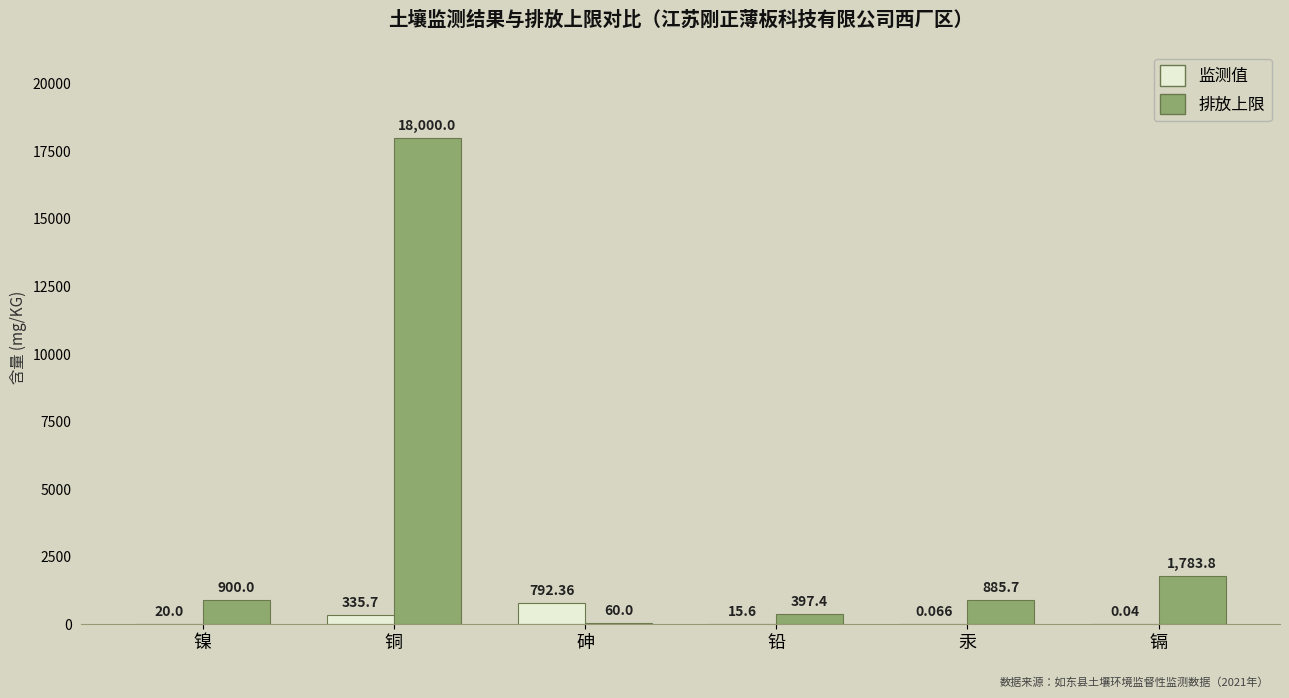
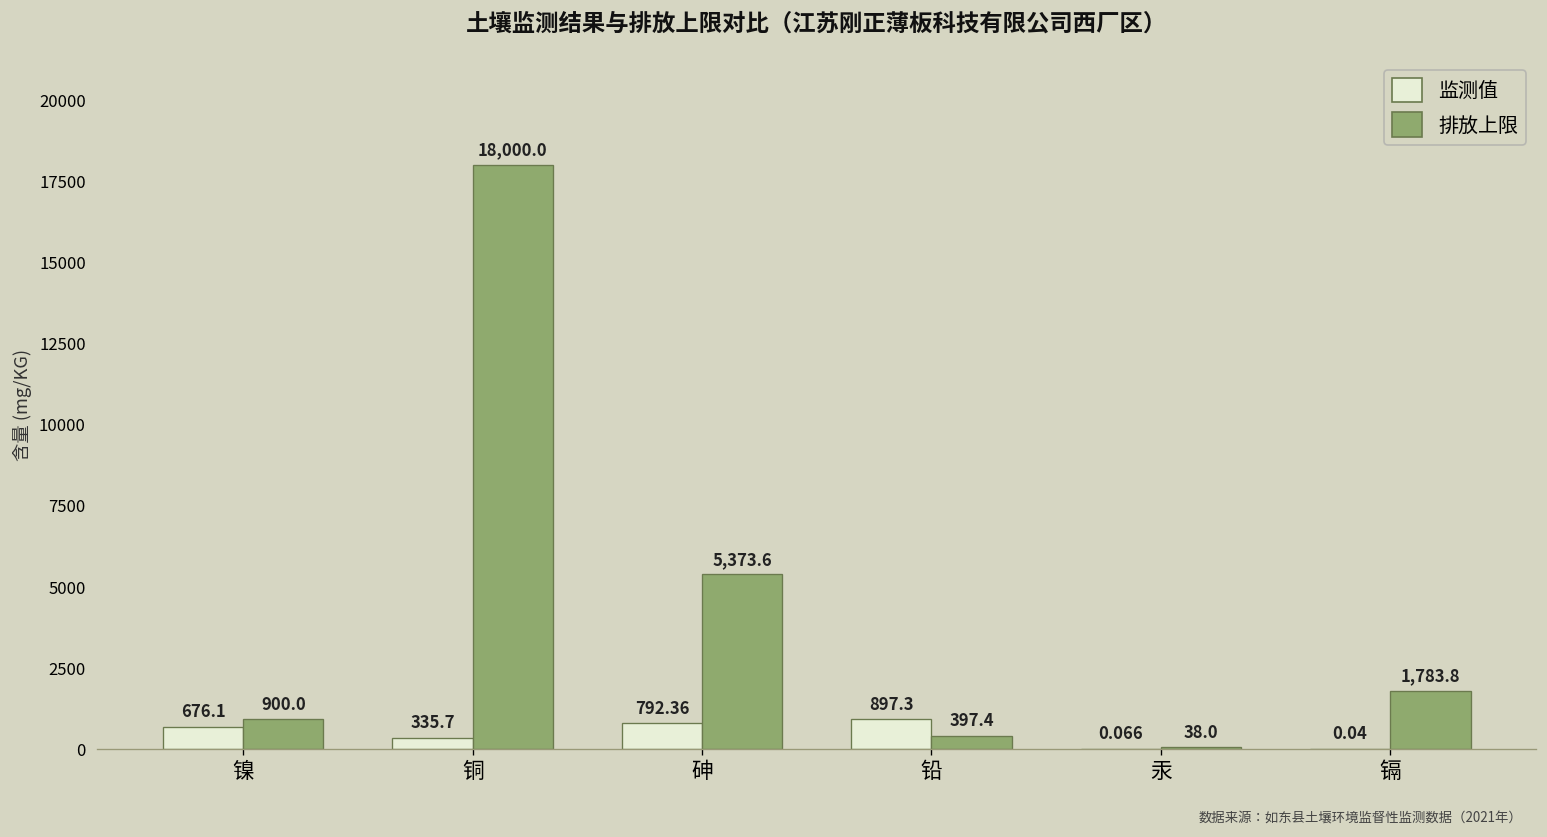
监测值, 镍: 20.0 -> 676.1
排放上限, 砷: 60.0 -> 5,373.6
监测值, 铅: 15.6 -> 897.3
排放上限, 汞: 885.7 -> 38.0
